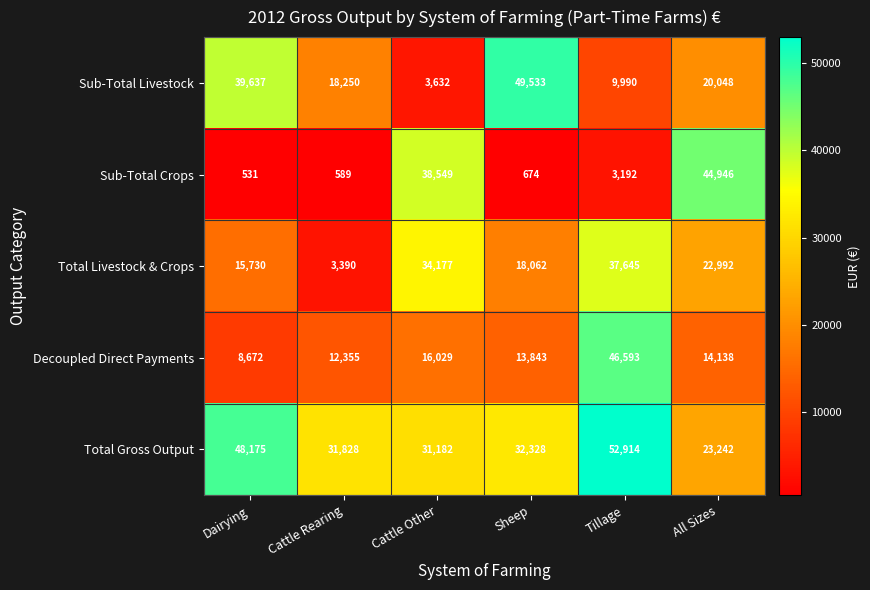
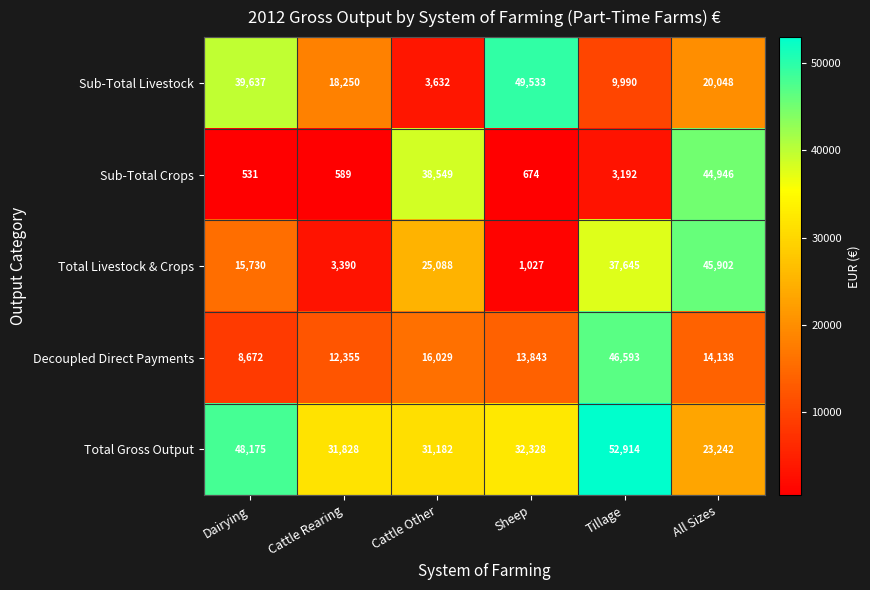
Total Livestock & Crops, Cattle Other: 34,177 -> 25,088
Total Livestock & Crops, Sheep: 18,062 -> 1,027
Total Livestock & Crops, All Sizes: 22,992 -> 45,902
